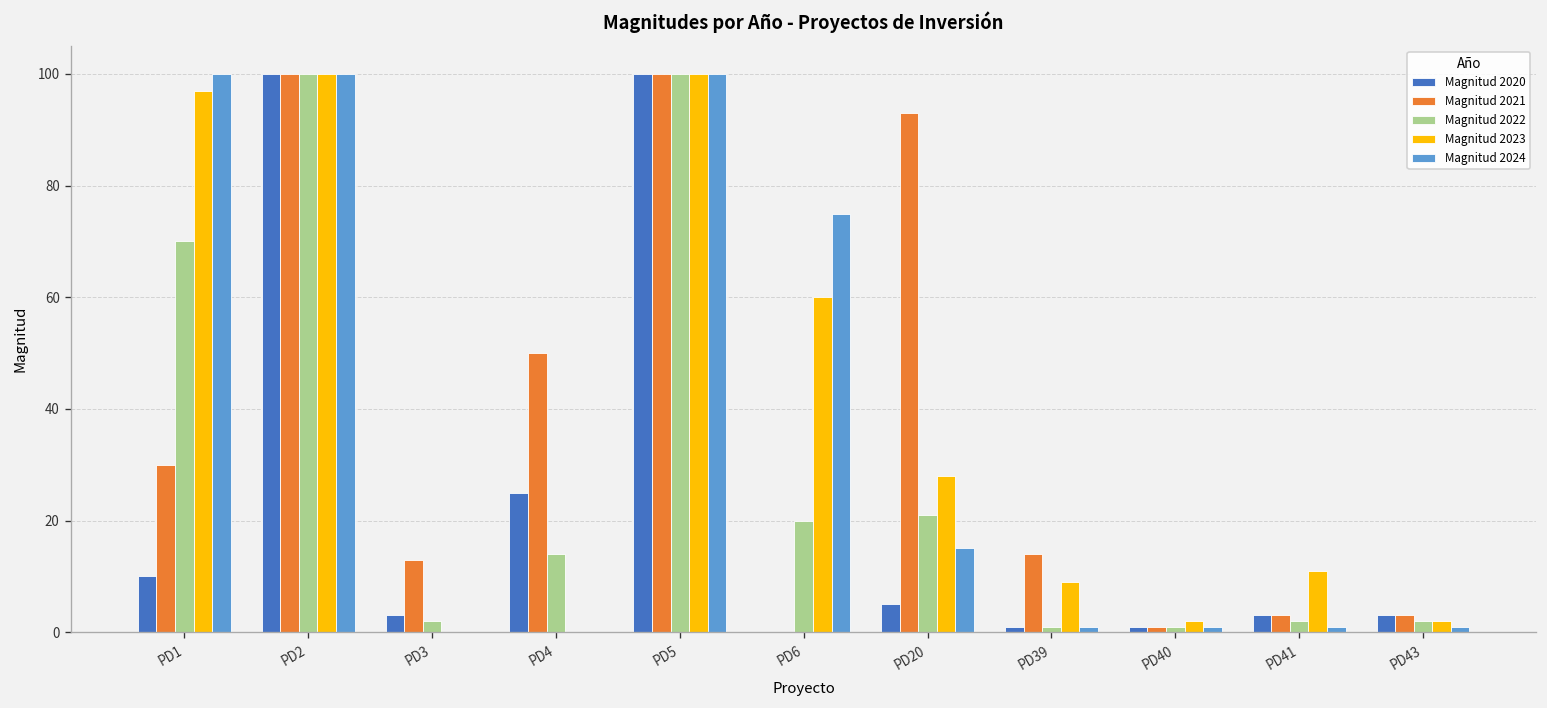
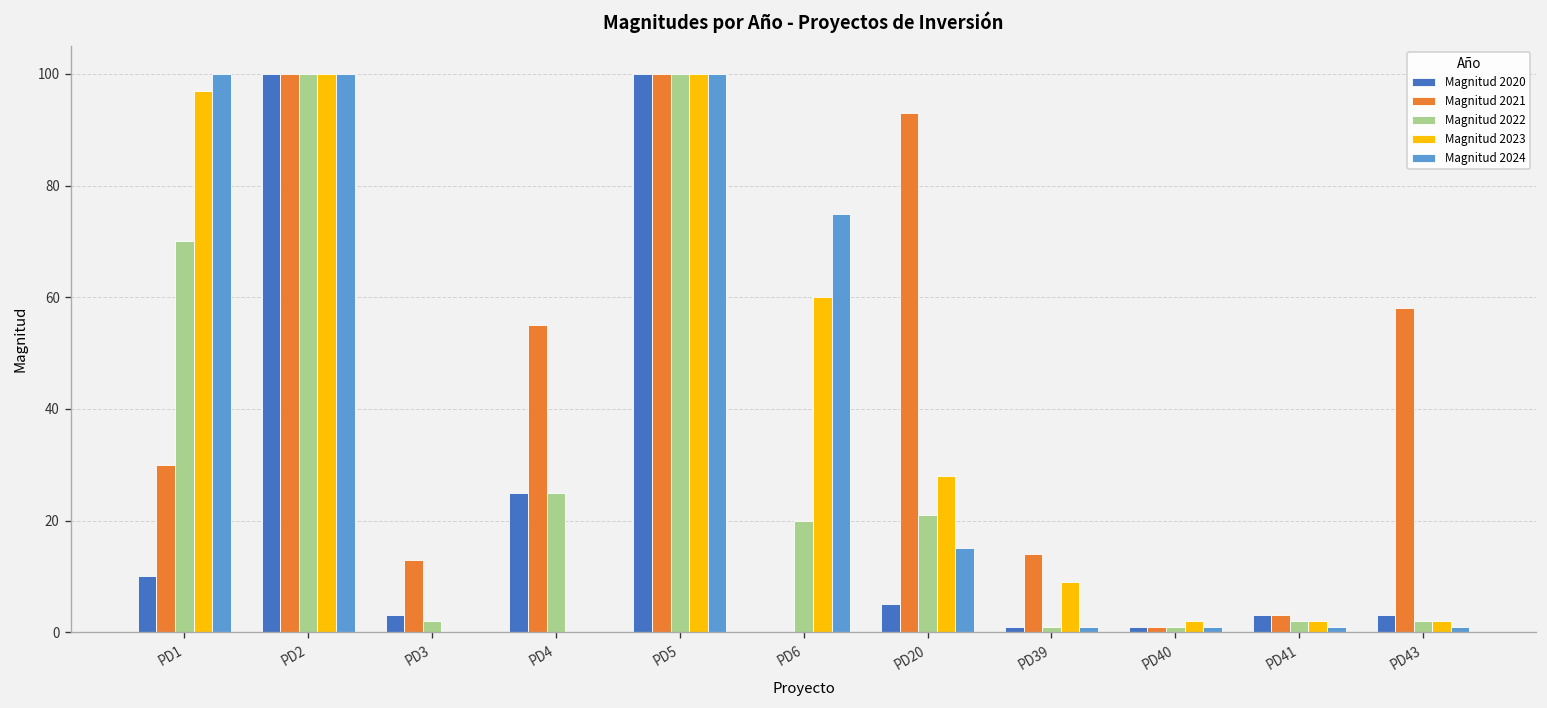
Magnitud 2021, PD4: 50 -> 55
Magnitud 2022, PD4: 14 -> 25
Magnitud 2023, PD41: 11 -> 2
Magnitud 2021, PD43: 3 -> 58
